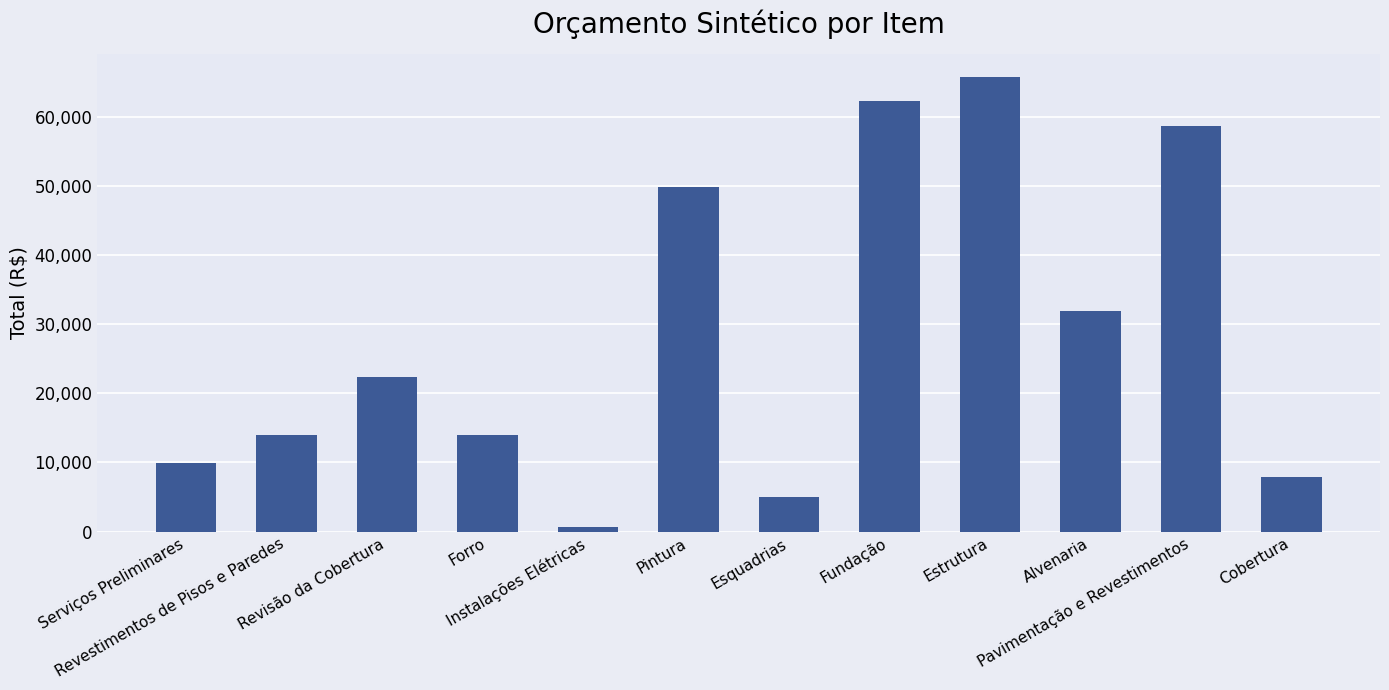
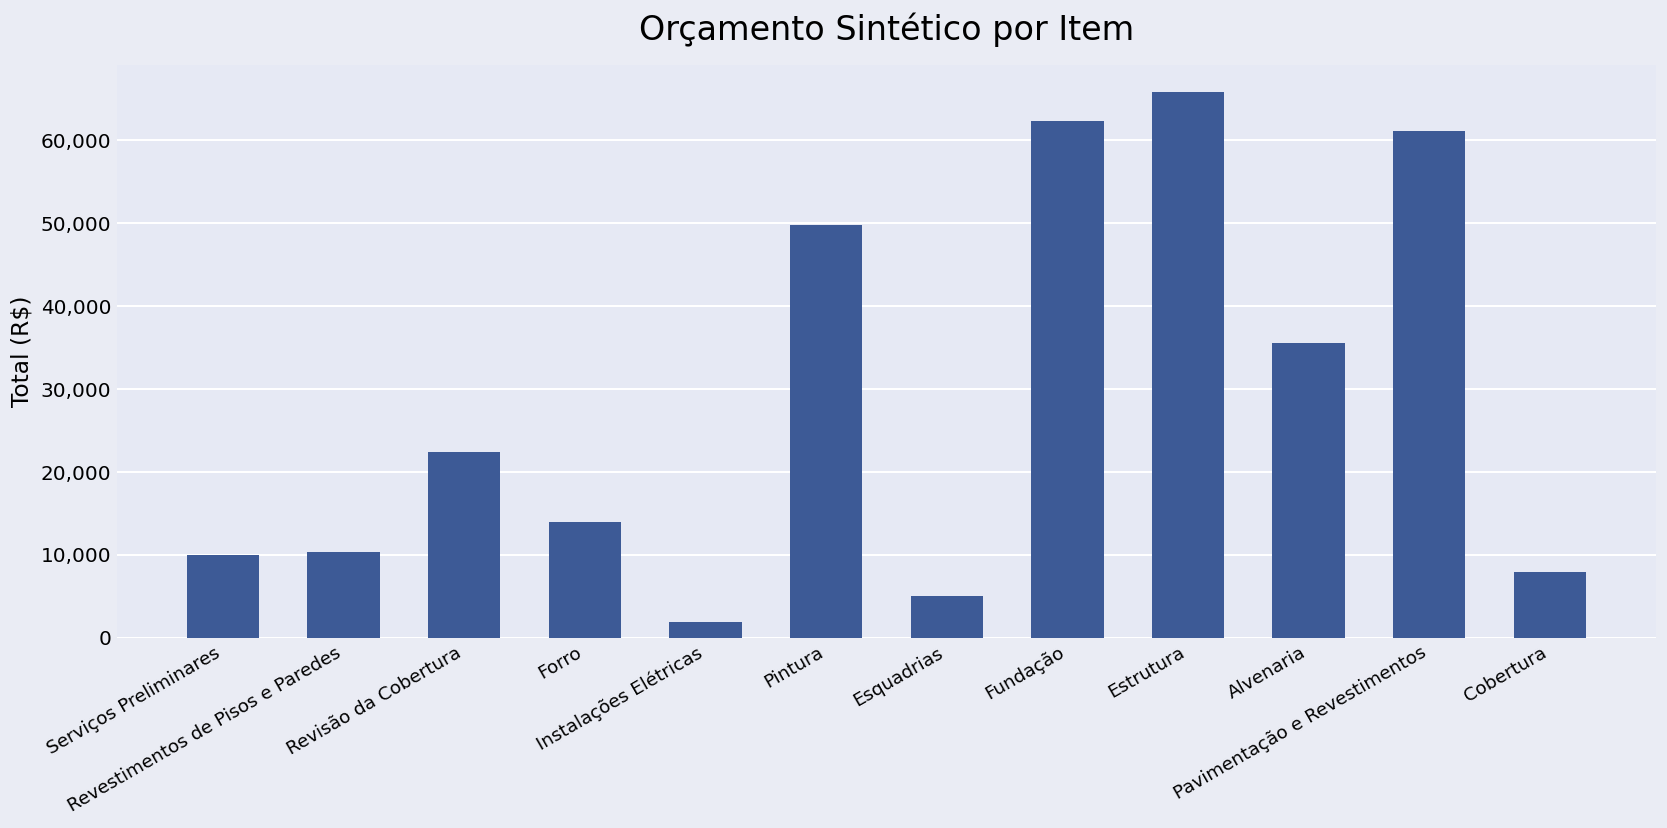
Revestimentos de Pisos e Paredes: 14,000 -> 10,000
Instalações Elétricas: 1,000 -> 2,000
Alvenaria: 32,000 -> 36,000
Pavimentação e Revestimentos: 59,000 -> 61,000
